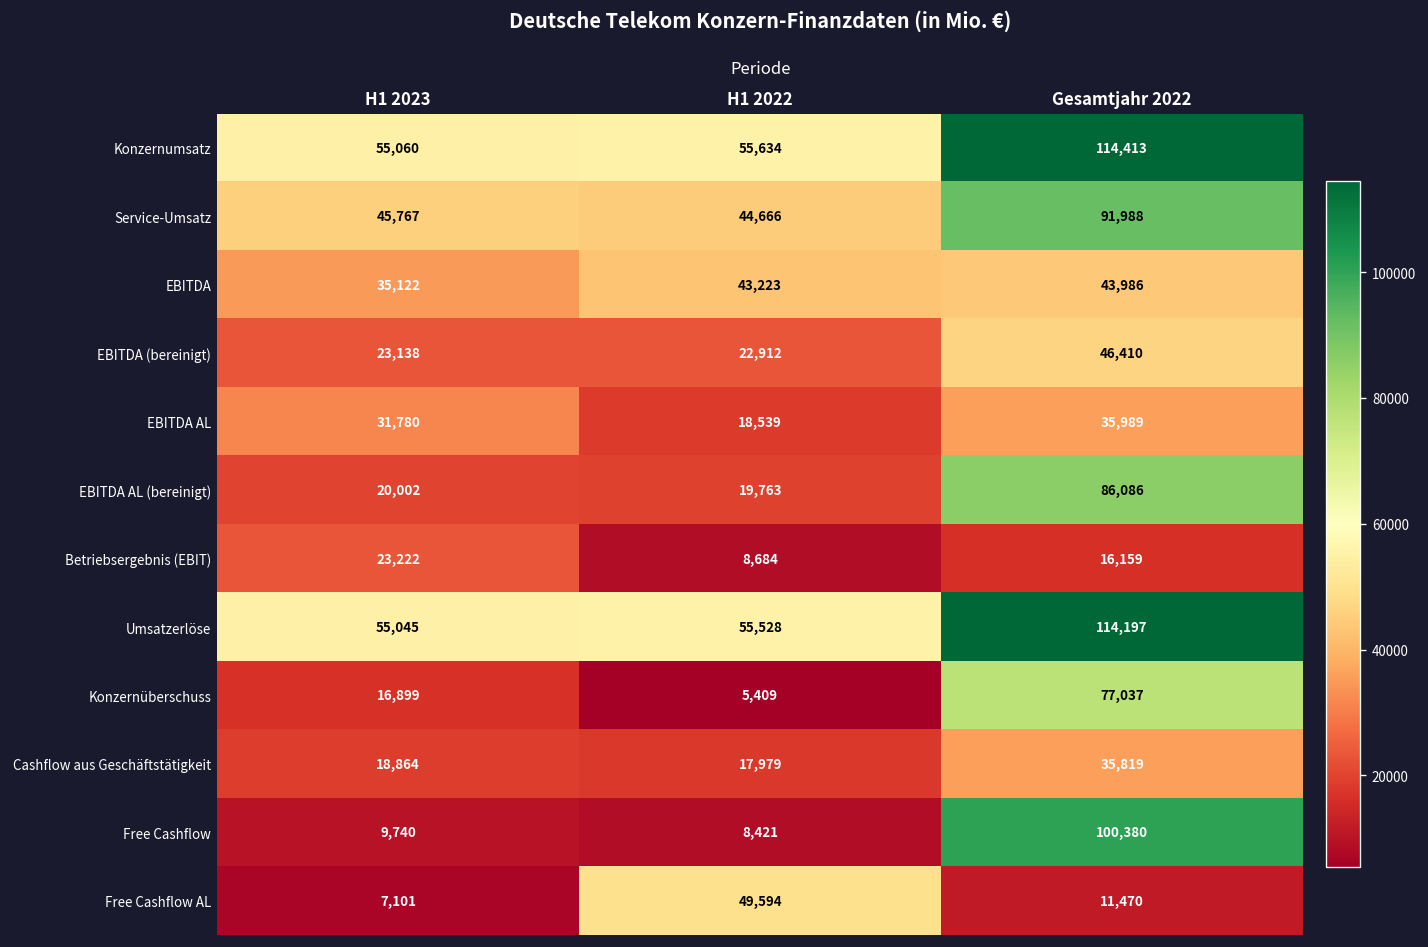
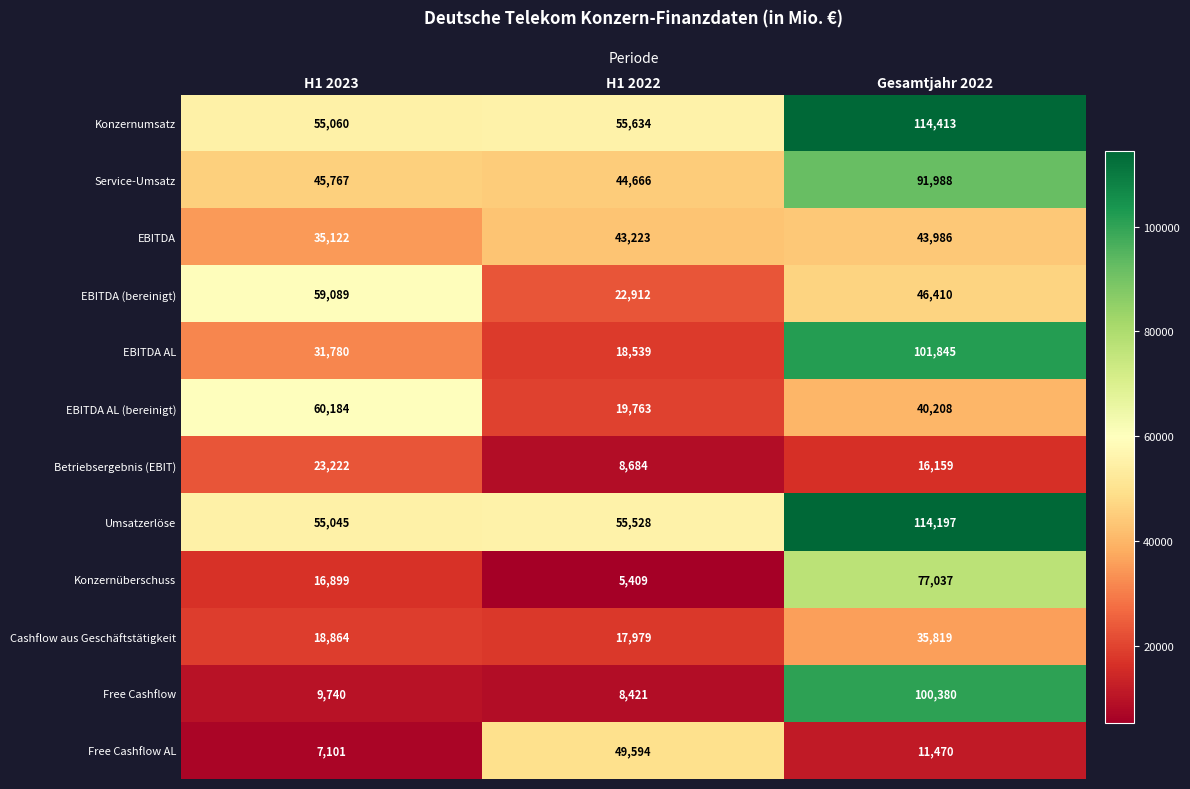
EBITDA (bereinigt), H1 2023: 23,138 -> 59,089
EBITDA AL, Gesamtjahr 2022: 35,989 -> 101,845
EBITDA AL (bereinigt), H1 2023: 20,002 -> 60,184
EBITDA AL (bereinigt), Gesamtjahr 2022: 86,086 -> 40,208
